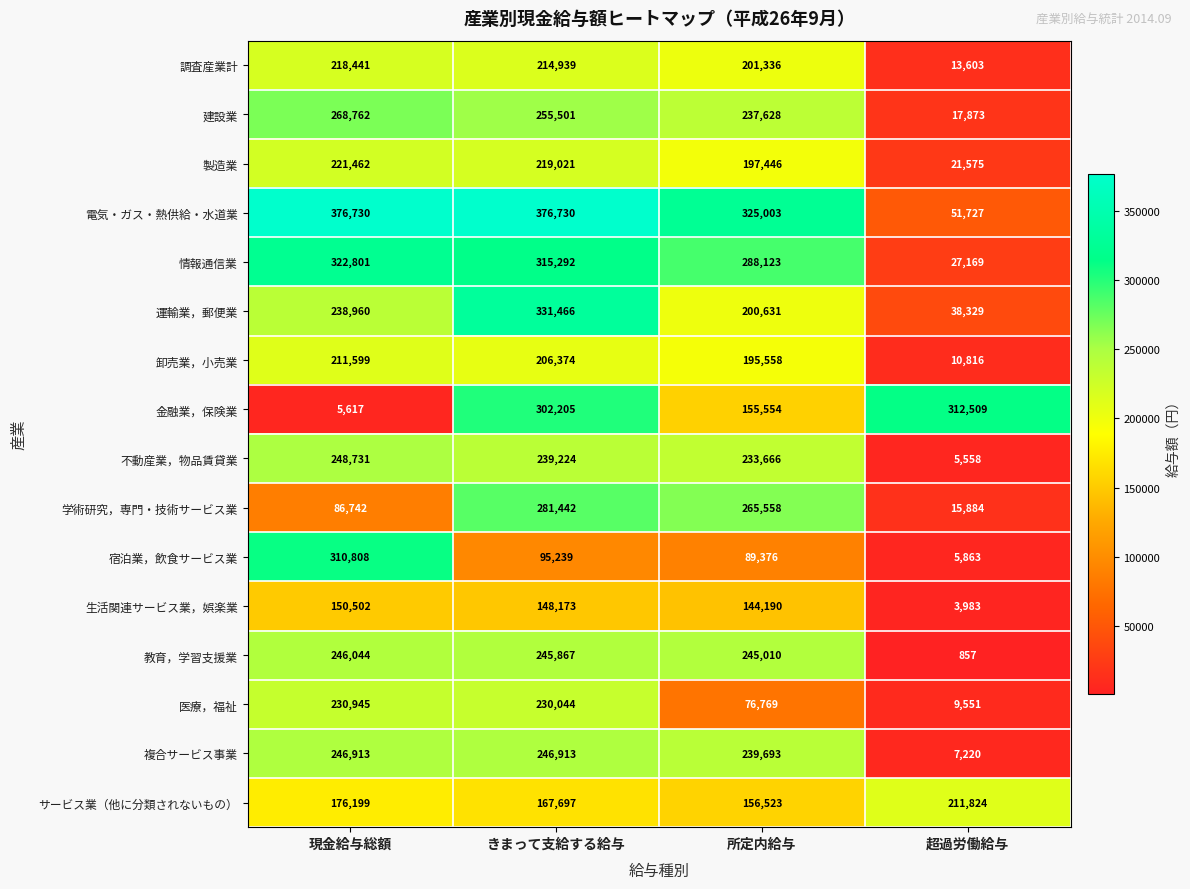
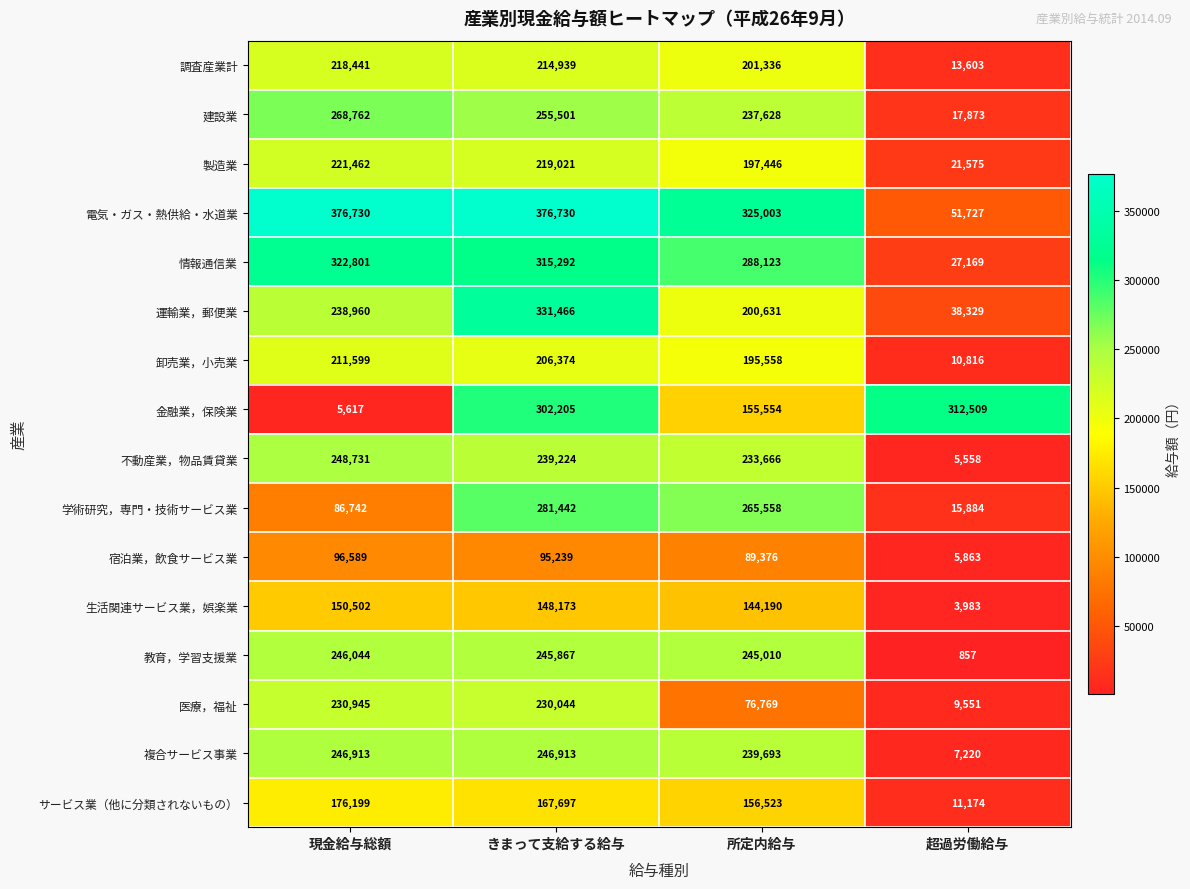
宿泊業，飲食サービス業, 現金給与総額: 310,808 -> 96,589
サービス業（他に分類されないもの）, 超過労働給与: 211,824 -> 11,174
